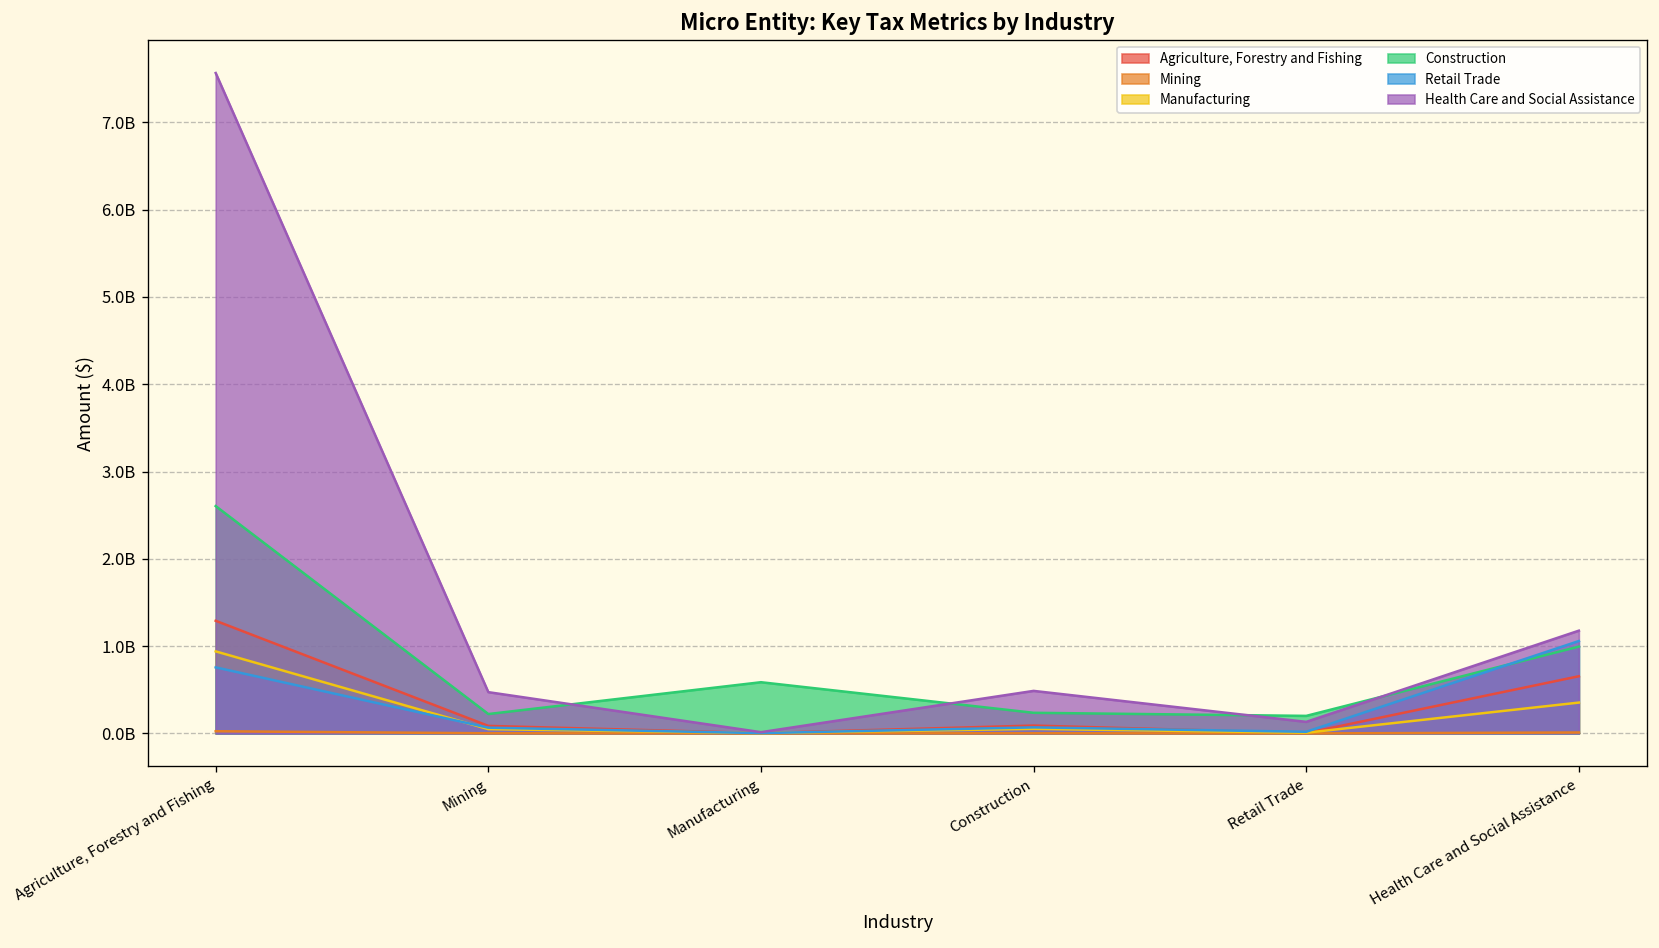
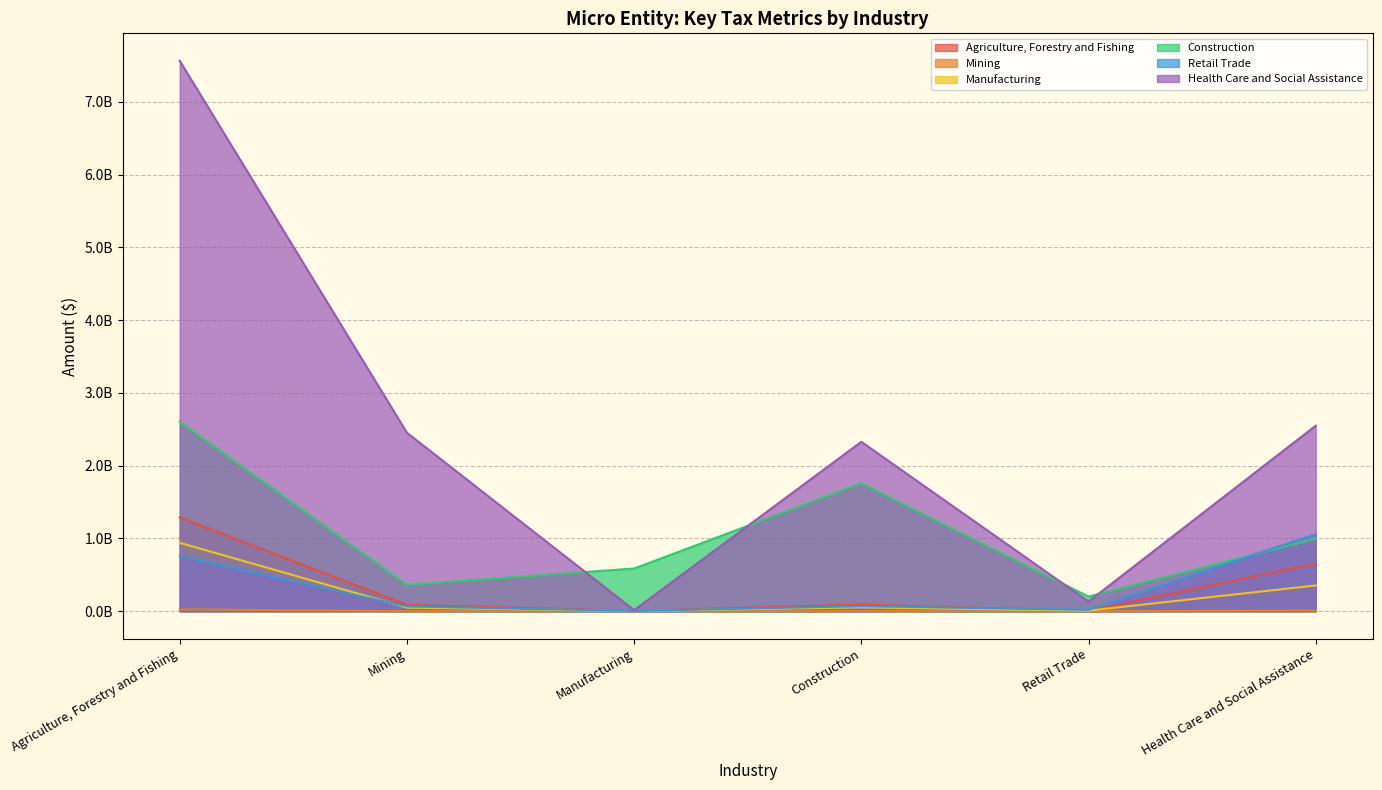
Construction, Mining: 200000000 -> 400000000
Health Care and Social Assistance, Mining: 500000000 -> 2500000000
Construction, Construction: 200000000 -> 1800000000
Health Care and Social Assistance, Construction: 500000000 -> 2300000000
Health Care and Social Assistance, Health Care and Social Assistance: 1200000000 -> 2500000000
